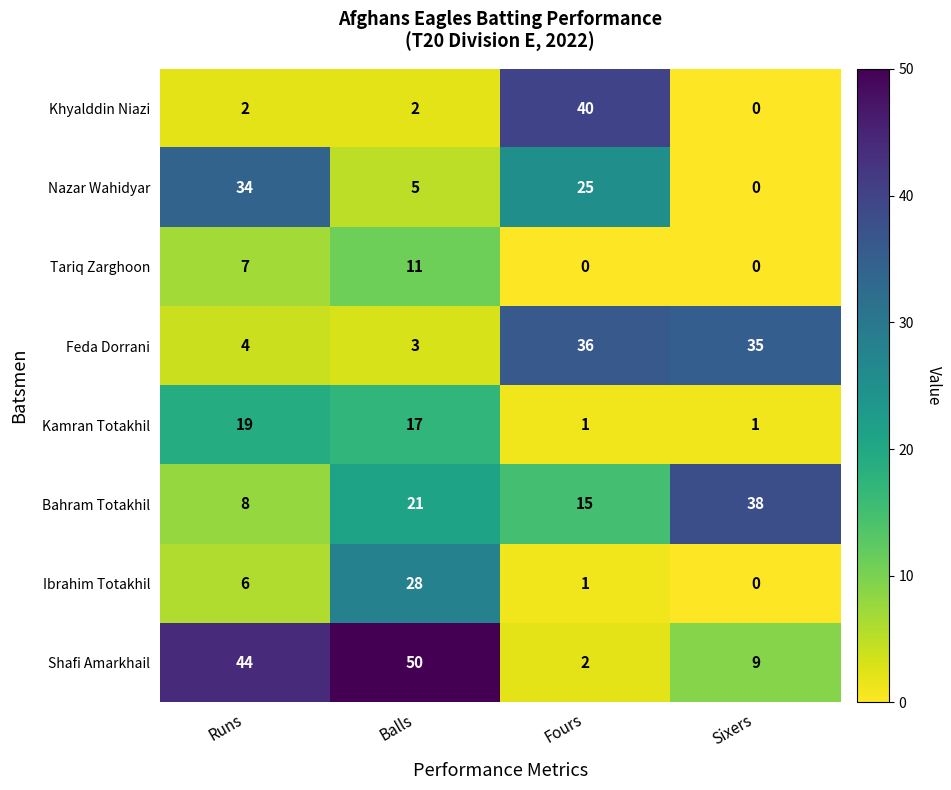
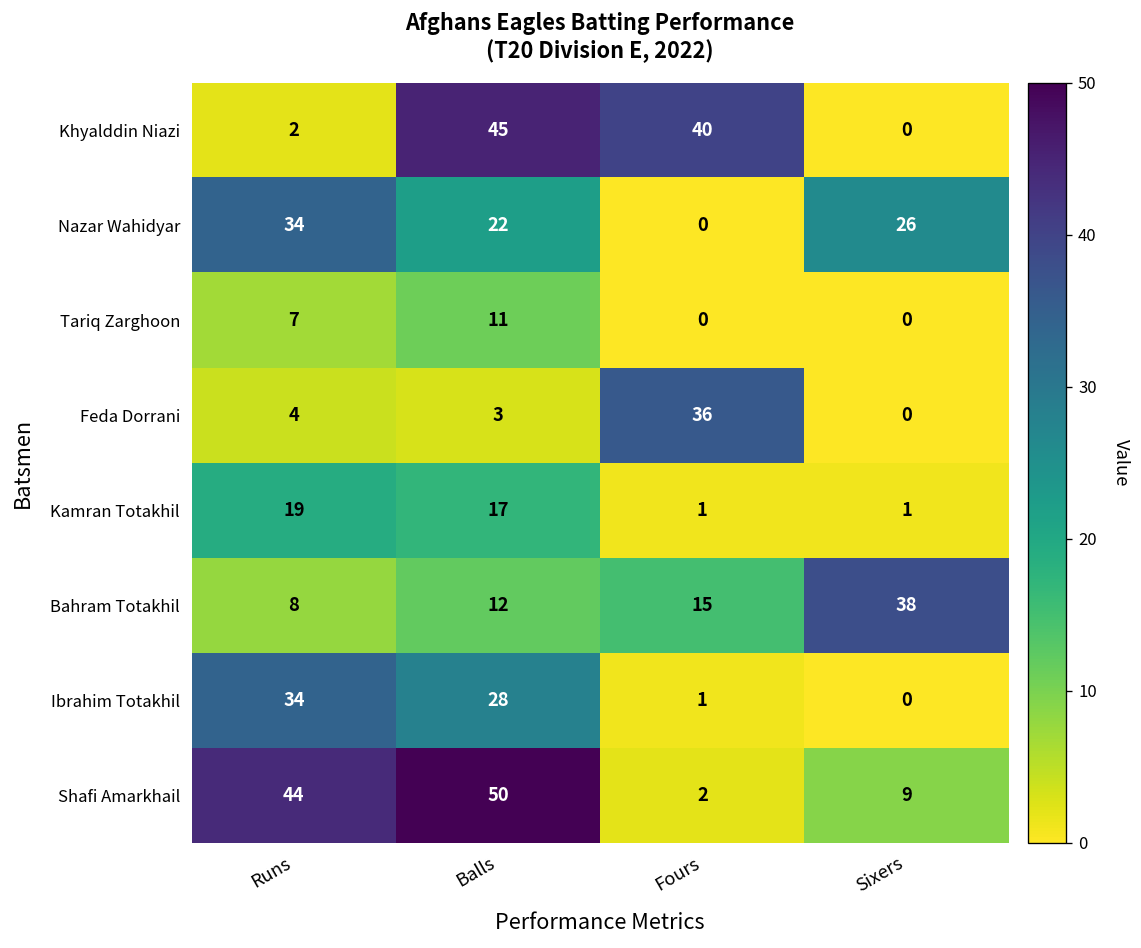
Khyalddin Niazi, Balls: 2 -> 45
Nazar Wahidyar, Balls: 5 -> 22
Nazar Wahidyar, Fours: 25 -> 0
Nazar Wahidyar, Sixers: 0 -> 26
Feda Dorrani, Sixers: 35 -> 0
Bahram Totakhil, Balls: 21 -> 12
Ibrahim Totakhil, Runs: 6 -> 34
